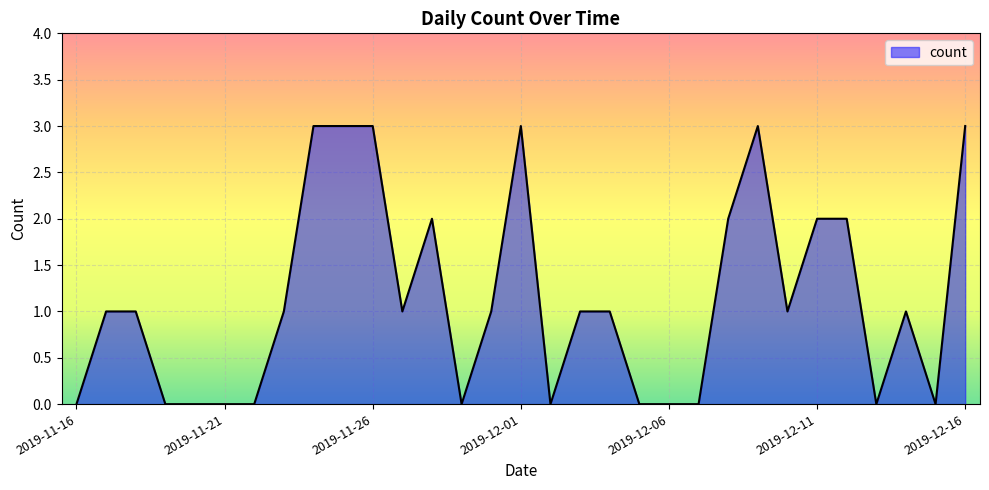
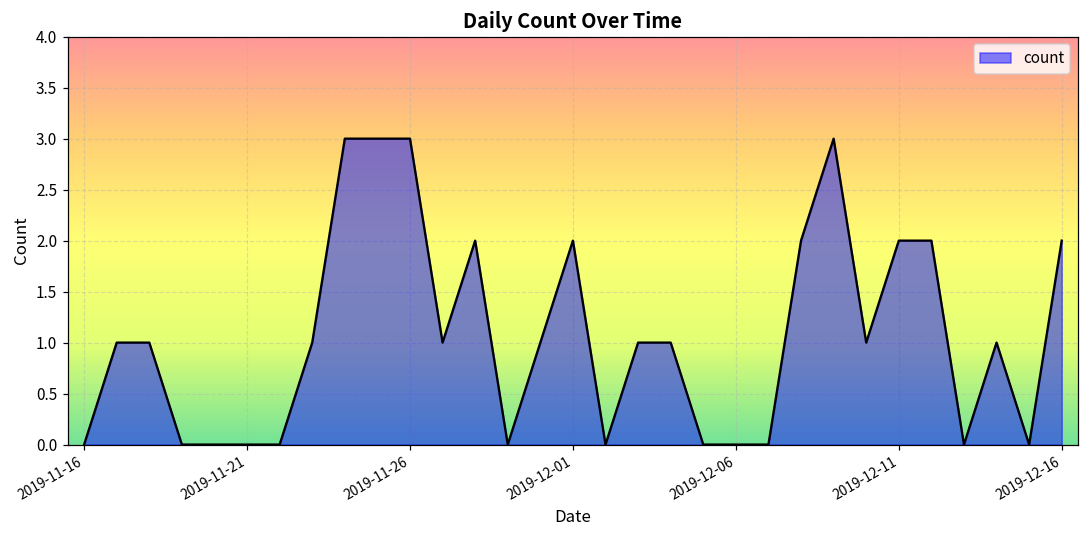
2019-12-01: 3 -> 2
2019-12-16: 3 -> 2
